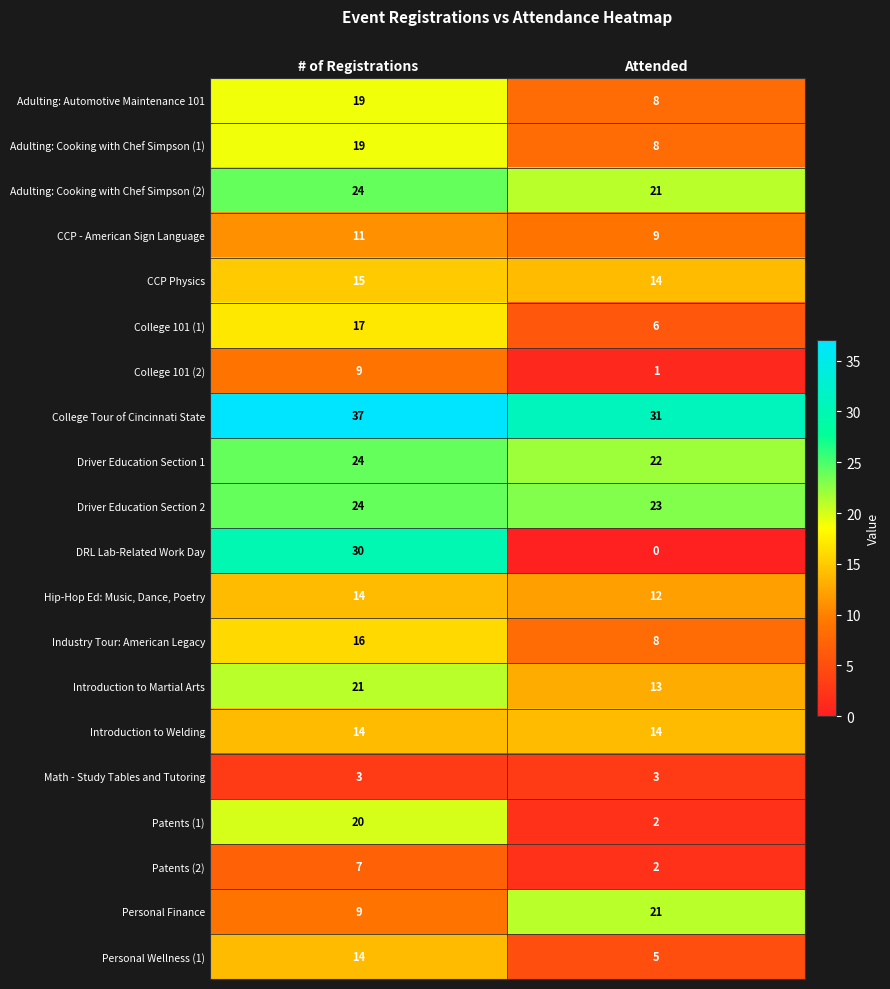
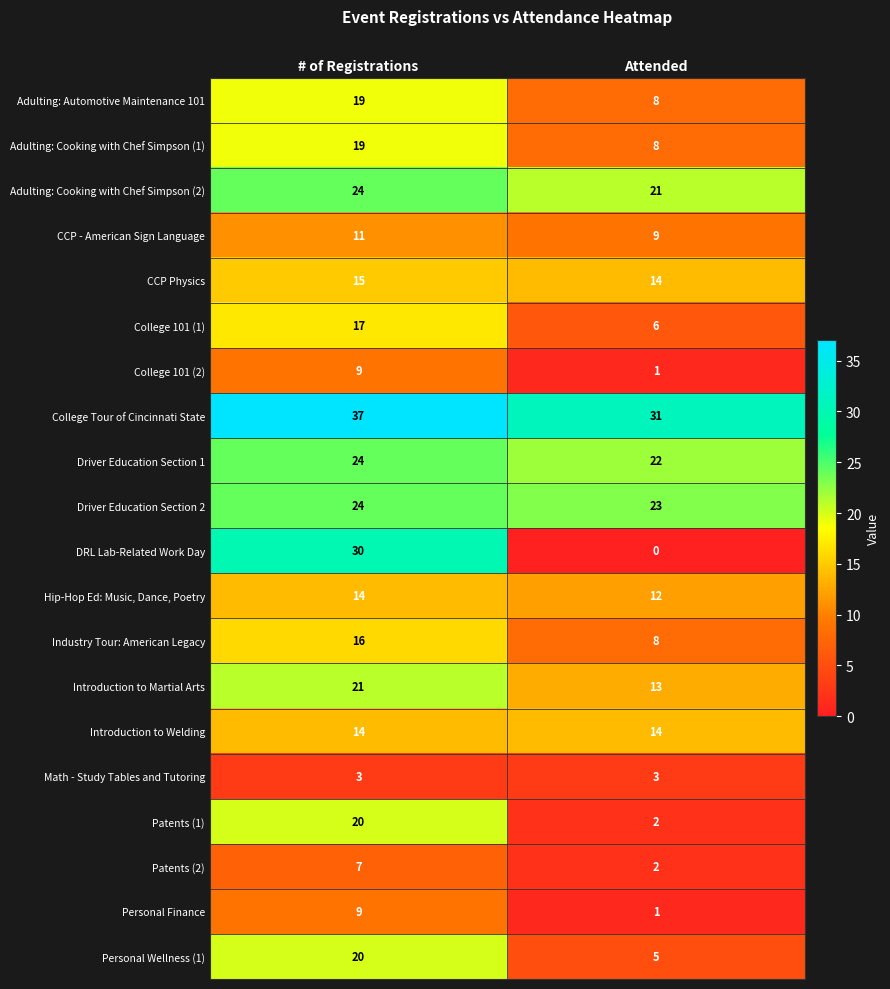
Personal Finance, Attended: 21 -> 1
Personal Wellness (1), # of Registrations: 14 -> 20
